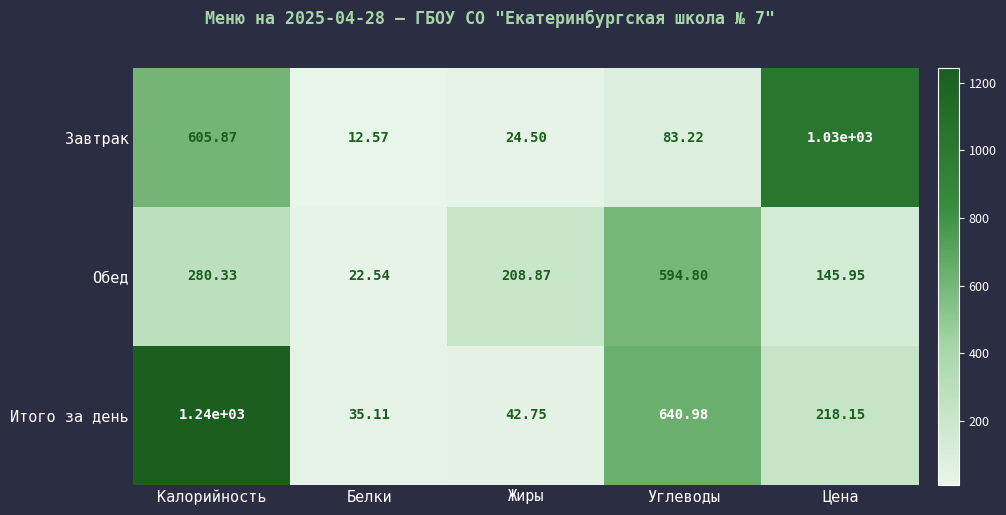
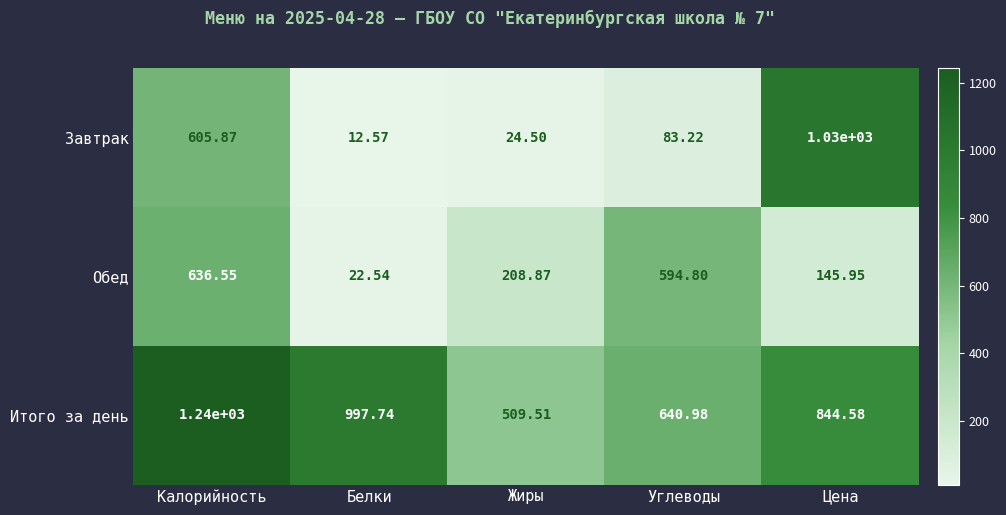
Обед, Калорийность: 280.33 -> 636.55
Итого за день, Белки: 35.11 -> 997.74
Итого за день, Жиры: 42.75 -> 509.51
Итого за день, Цена: 218.15 -> 844.58
